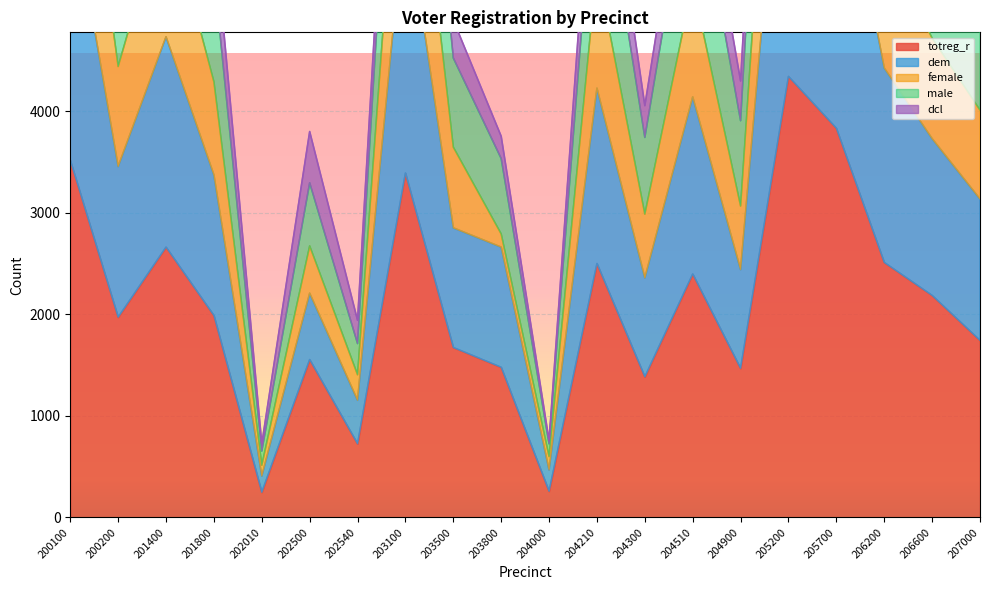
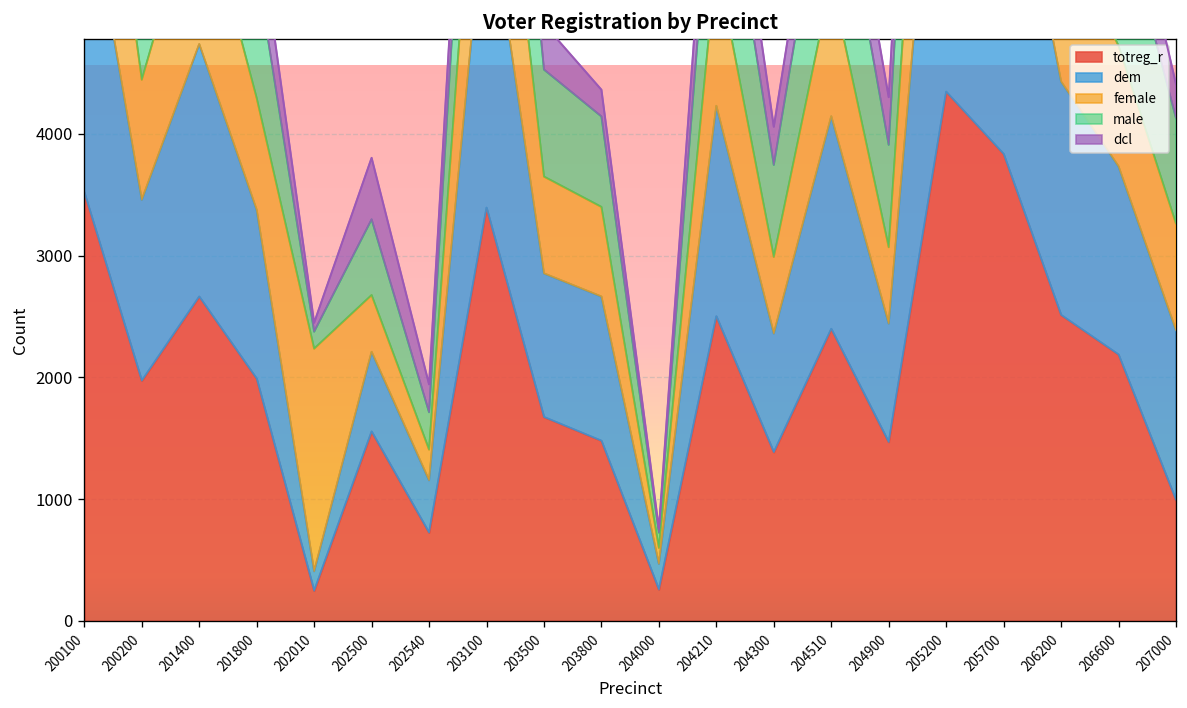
female, 202010: 110 -> 1830
female, 203800: 130 -> 740
totreg_r, 207000: 1740 -> 990
